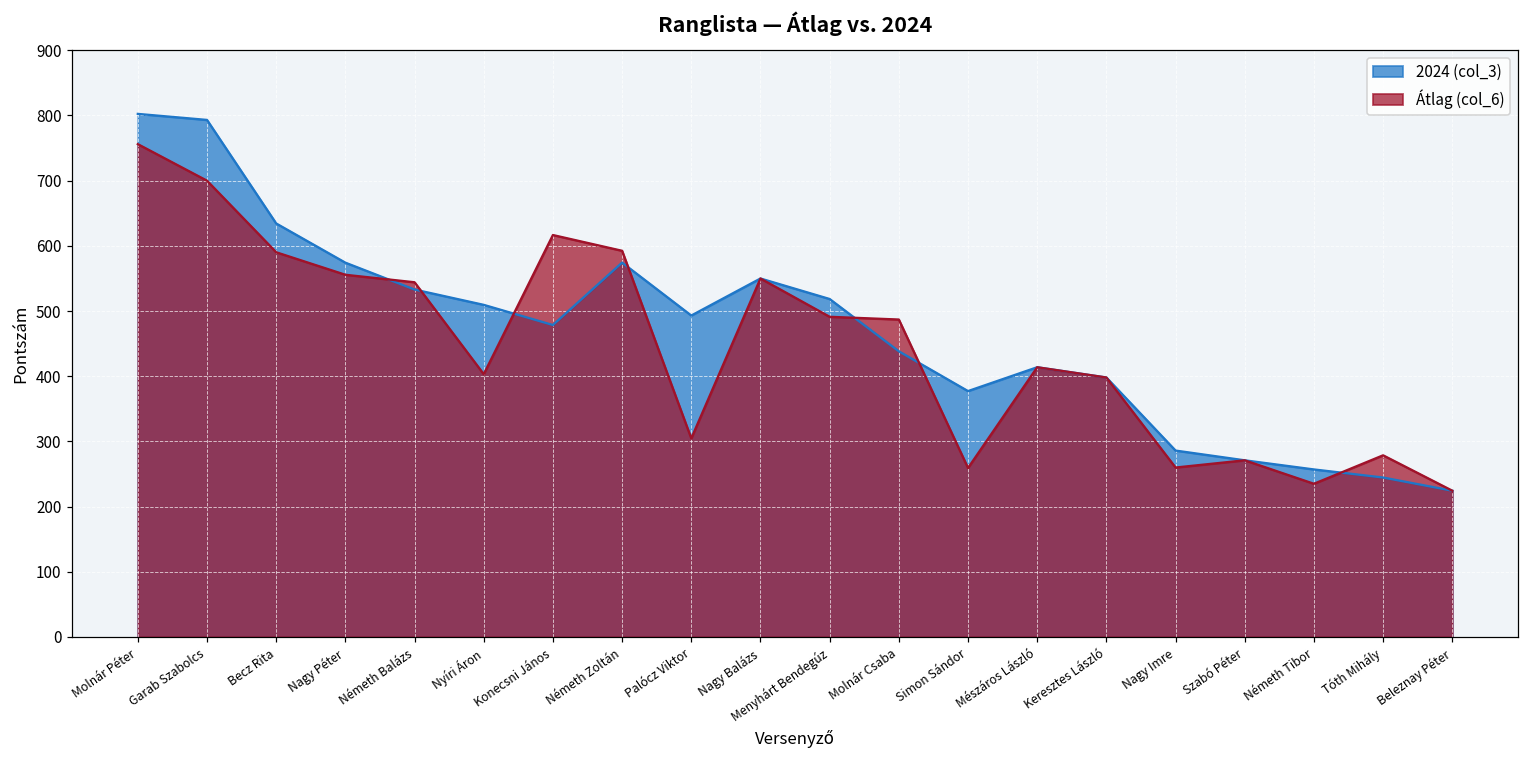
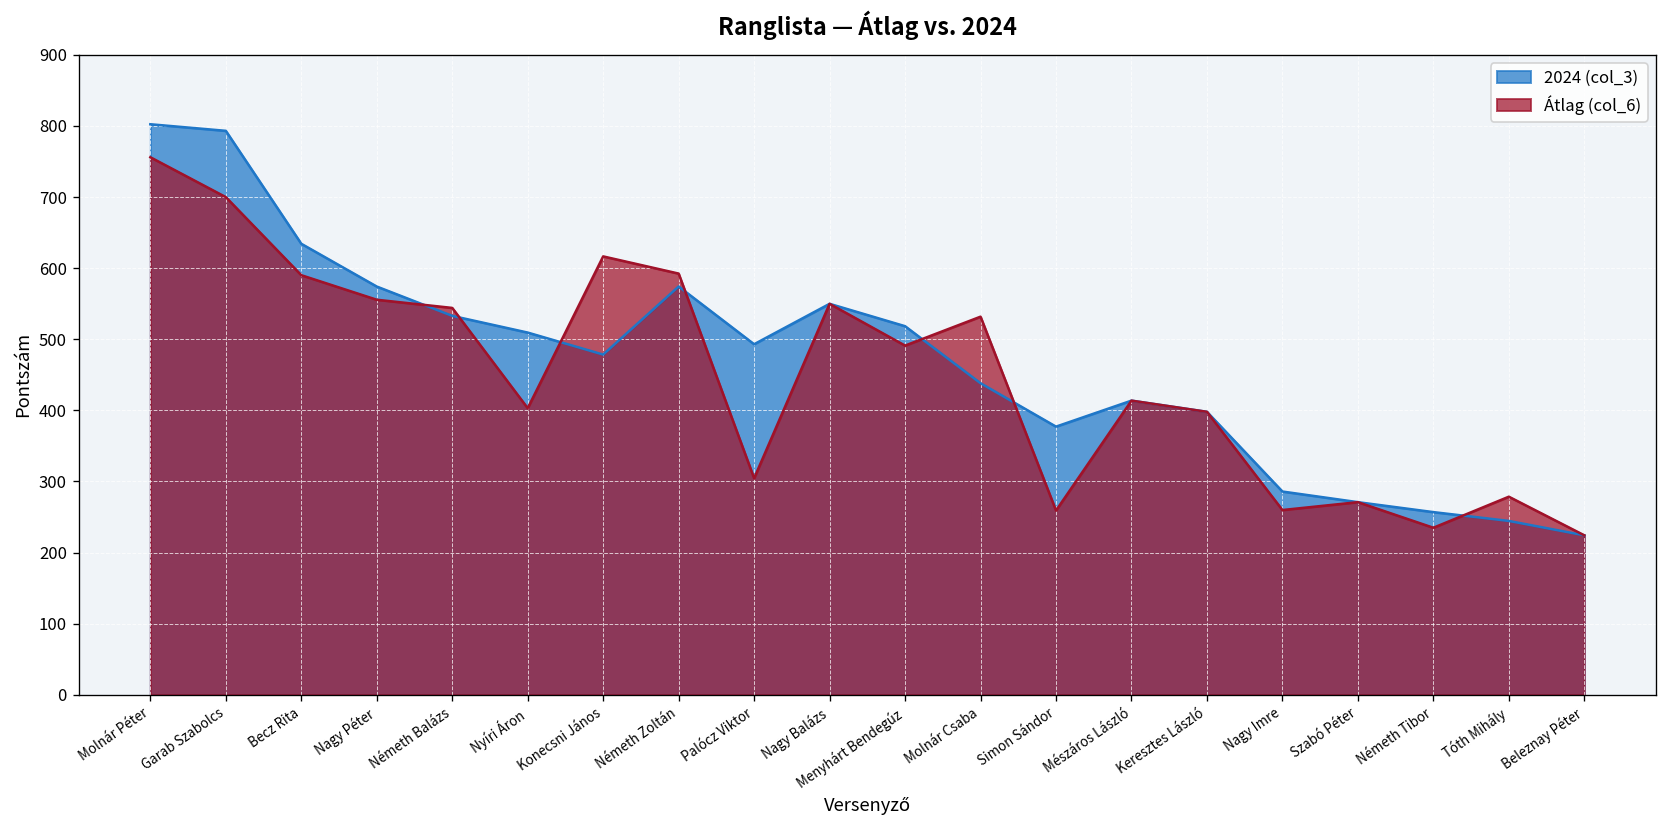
Átlag (col_6), Molnár Csaba: 490 -> 530
